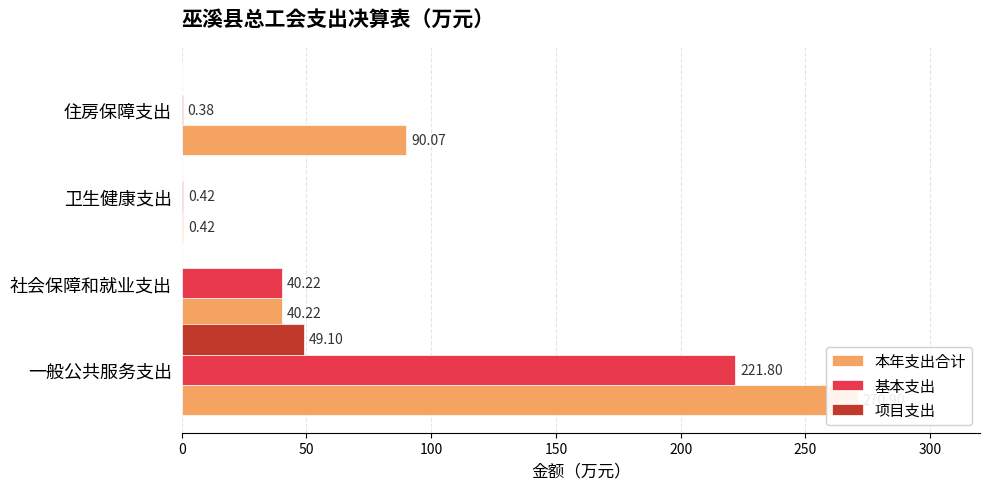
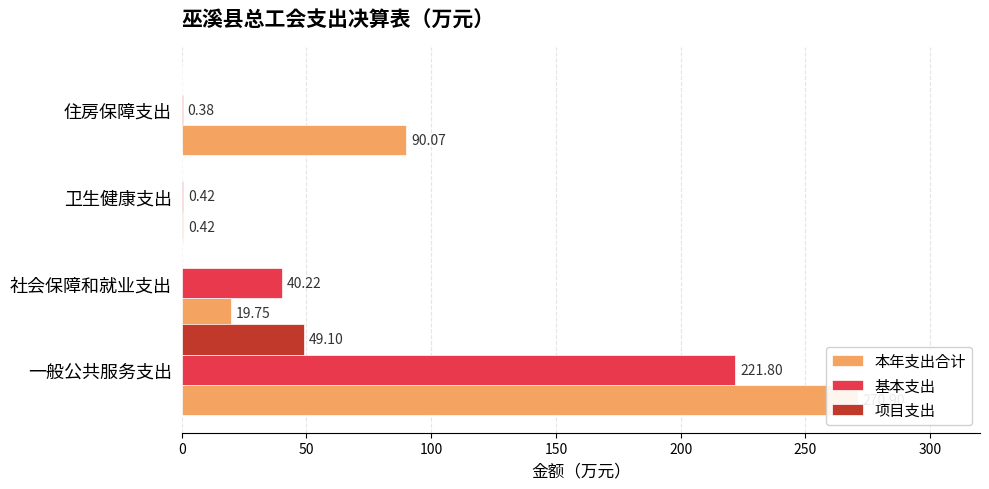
本年支出合计, 社会保障和就业支出: 40.22 -> 19.75
